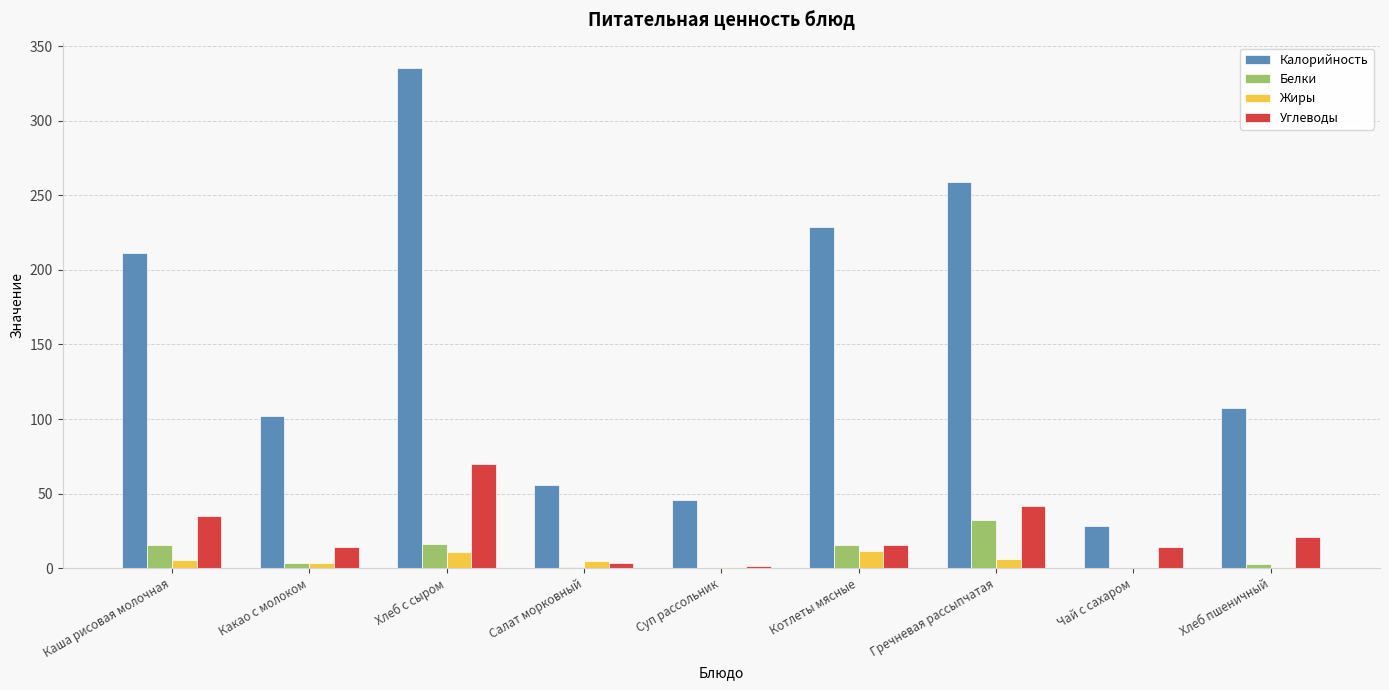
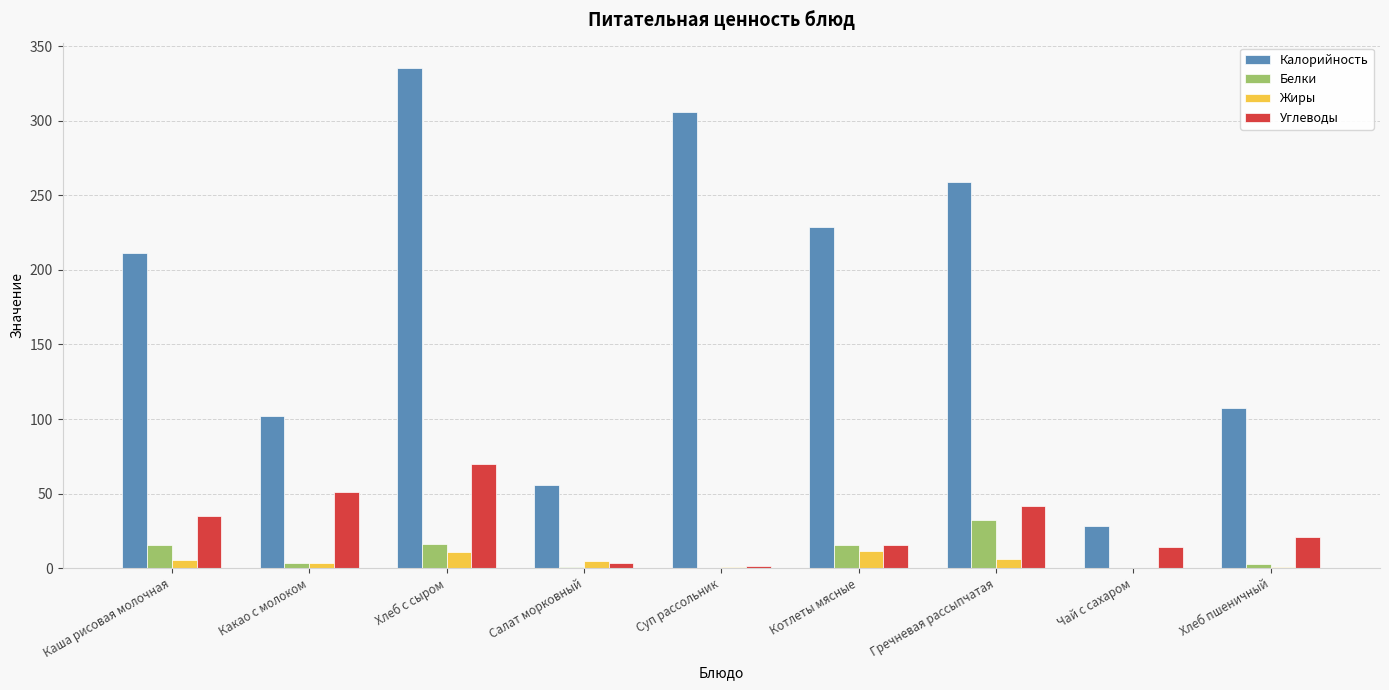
Углеводы, Какао с молоком: 14 -> 51
Калорийность, Суп рассольник: 46 -> 306
